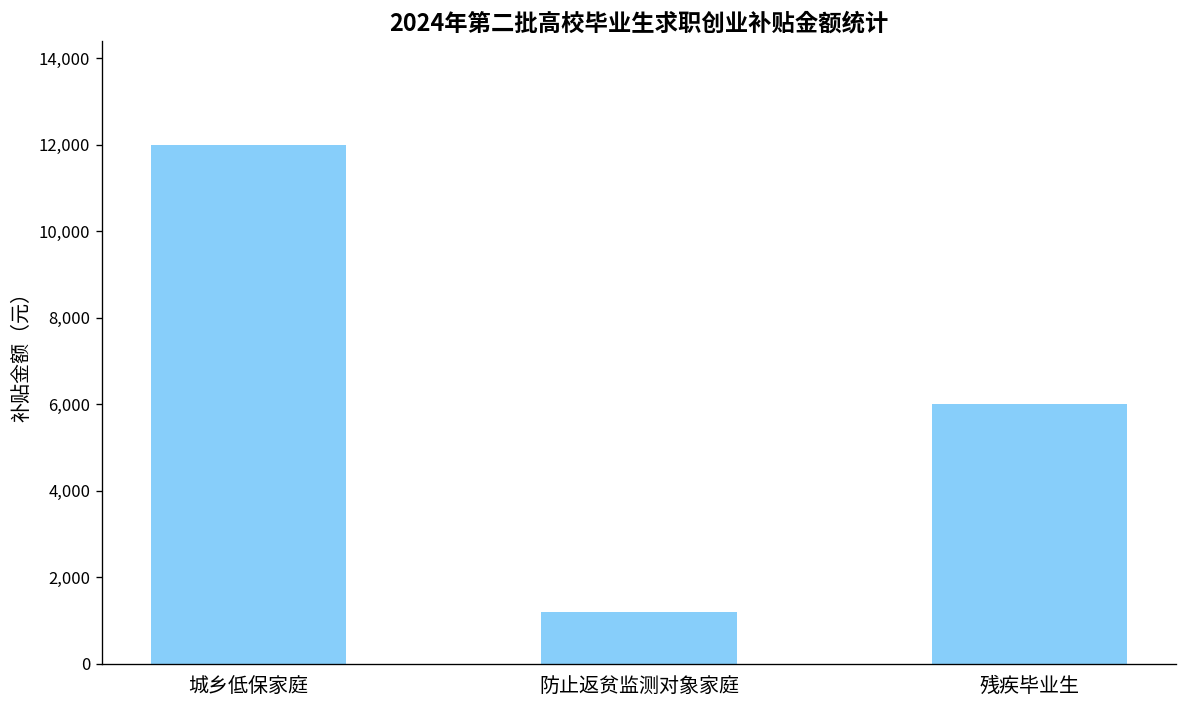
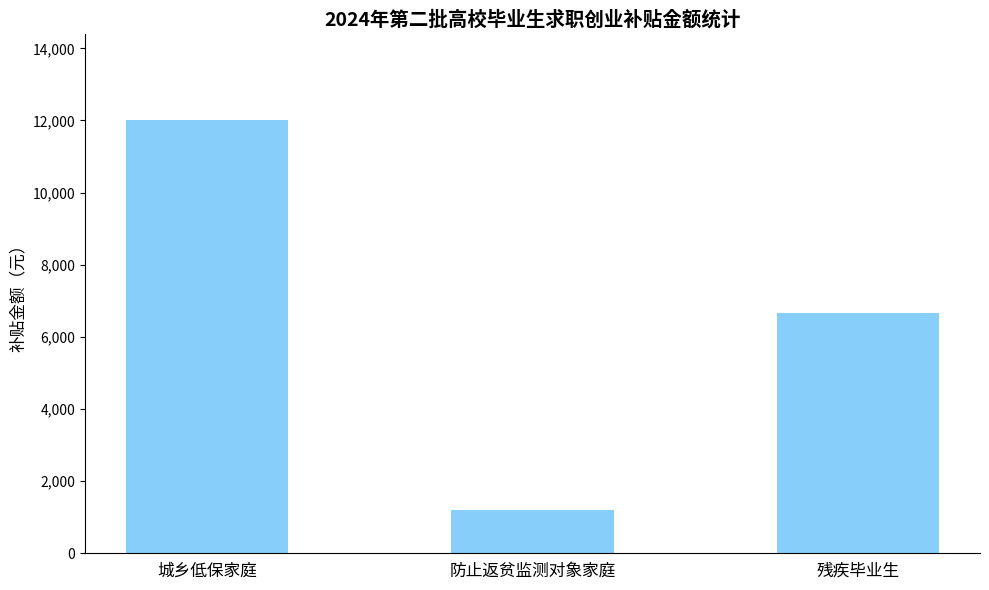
残疾毕业生: 6,000 -> 6,700
